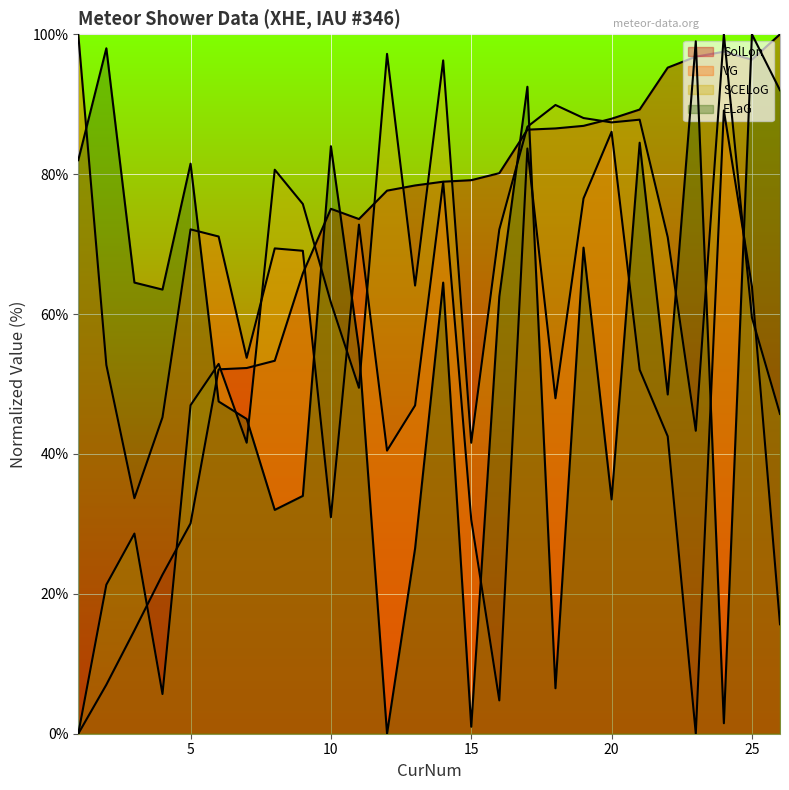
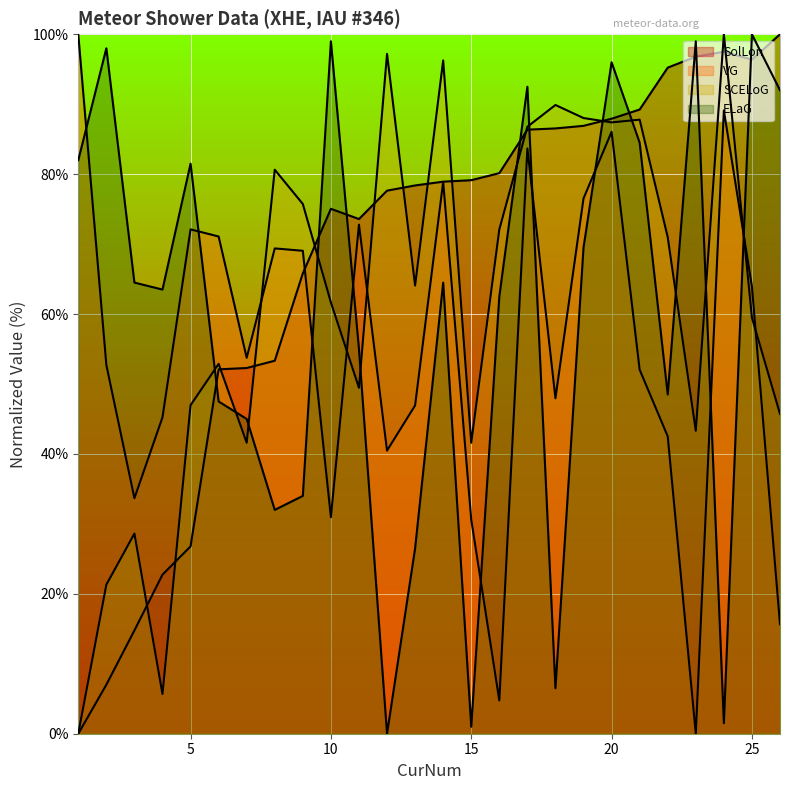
SolLon, 5: 30% -> 27%
ELaG, 10: 84% -> 99%
ELaG, 20: 34% -> 96%
